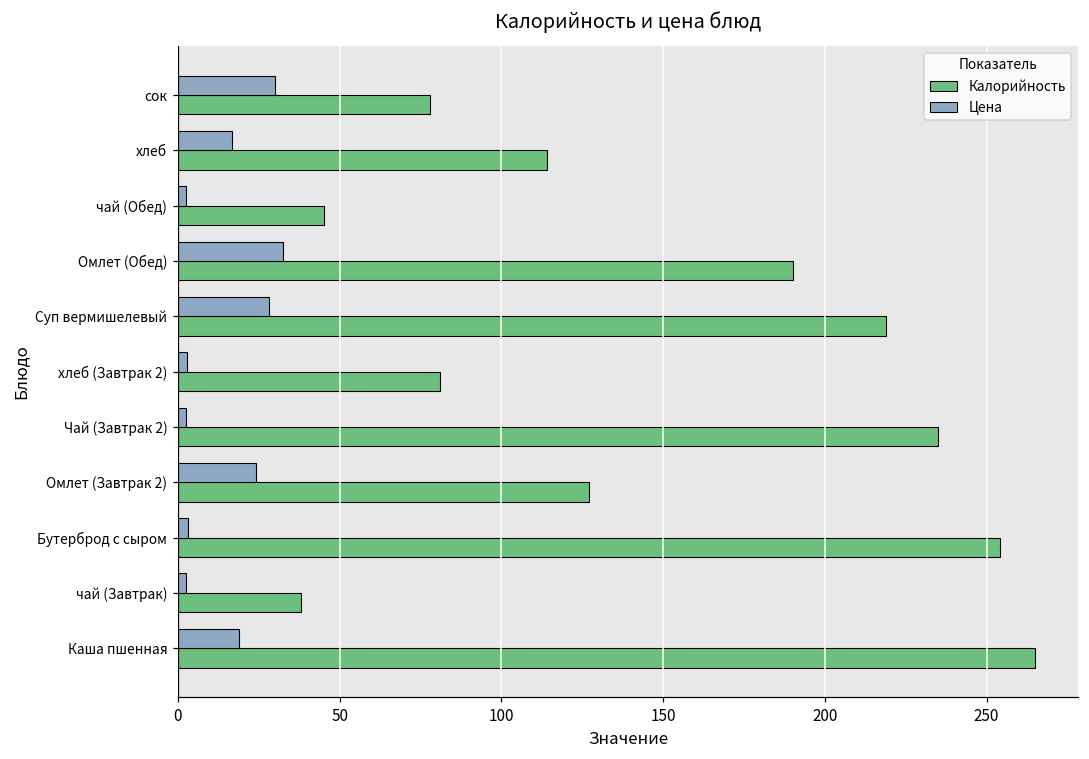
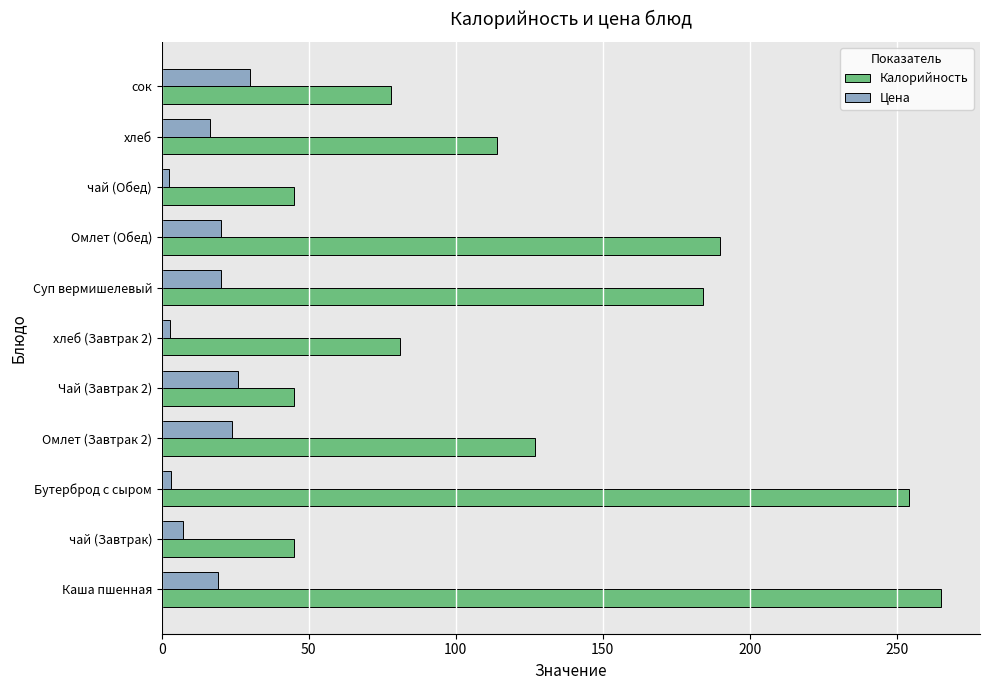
Цена, Омлет (Обед): 33 -> 20
Цена, Суп вермишелевый: 28 -> 20
Калорийность, Суп вермишелевый: 219 -> 184
Цена, Чай (Завтрак 2): 2 -> 26
Калорийность, Чай (Завтрак 2): 235 -> 45
Цена, чай (Завтрак): 2 -> 7
Калорийность, чай (Завтрак): 38 -> 45
